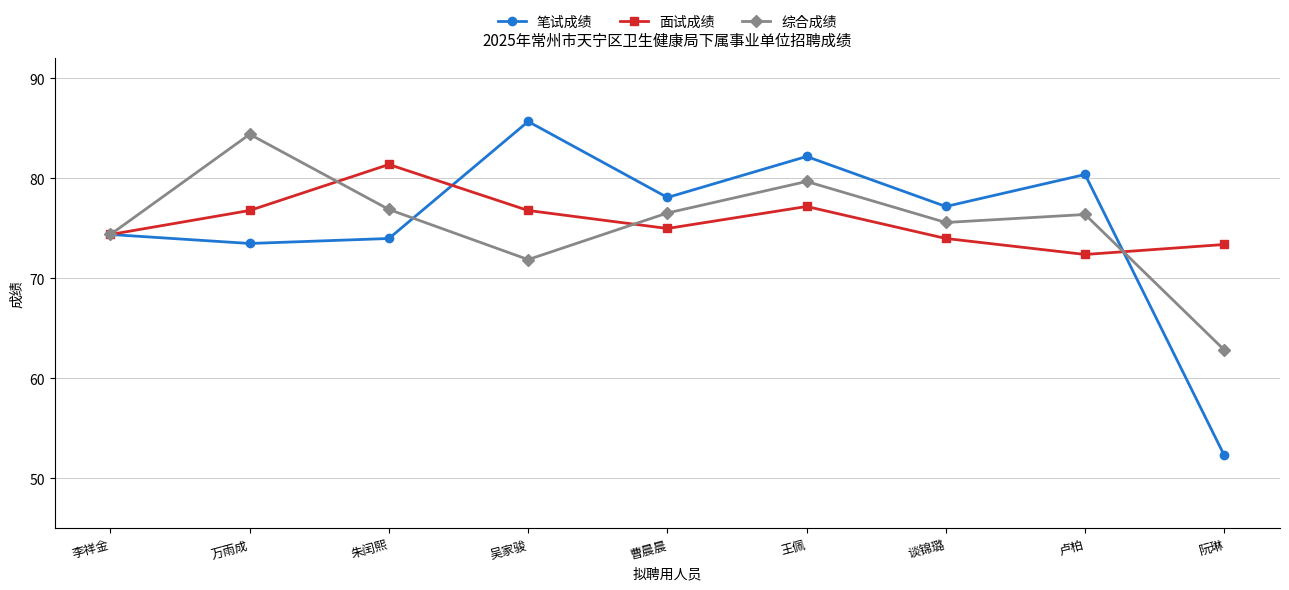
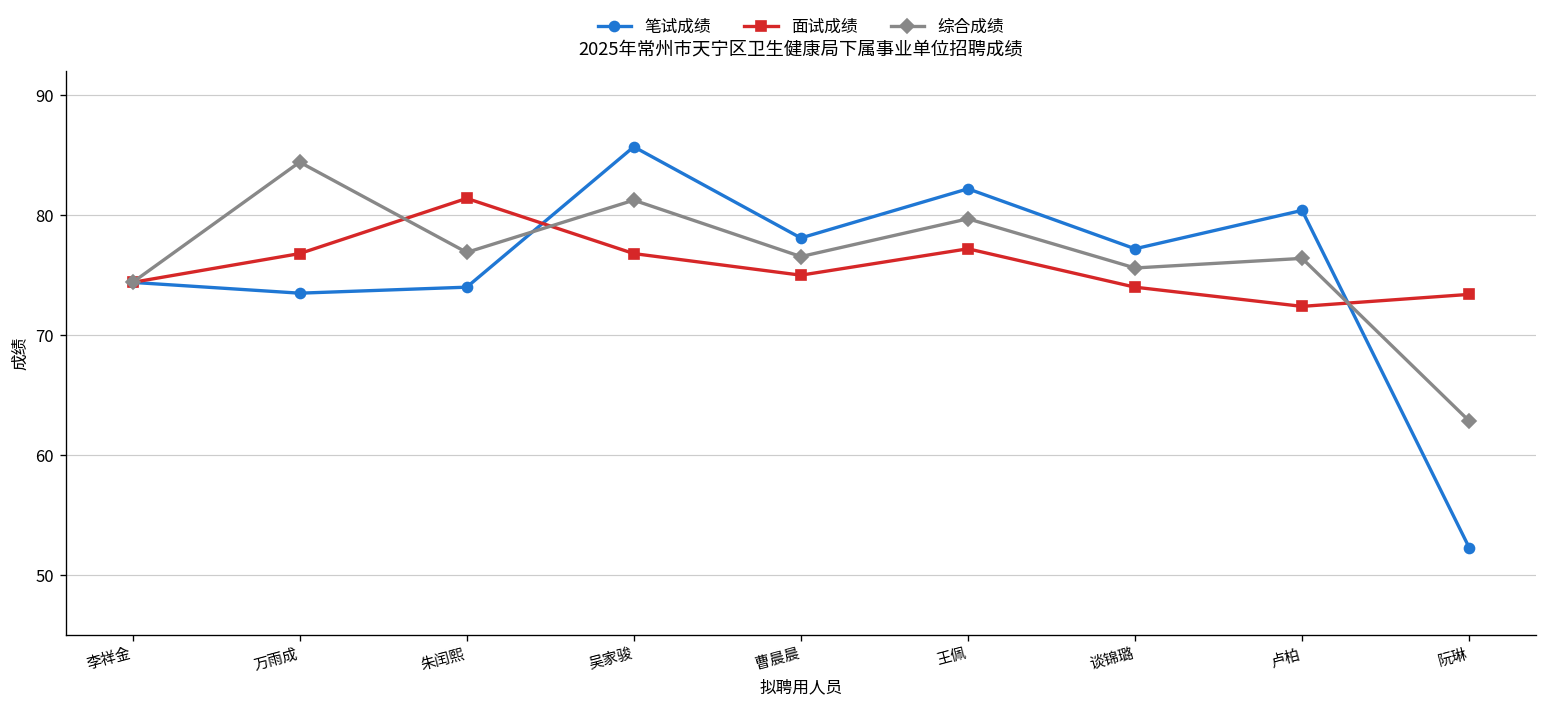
综合成绩, 吴家骏: 72 -> 81
